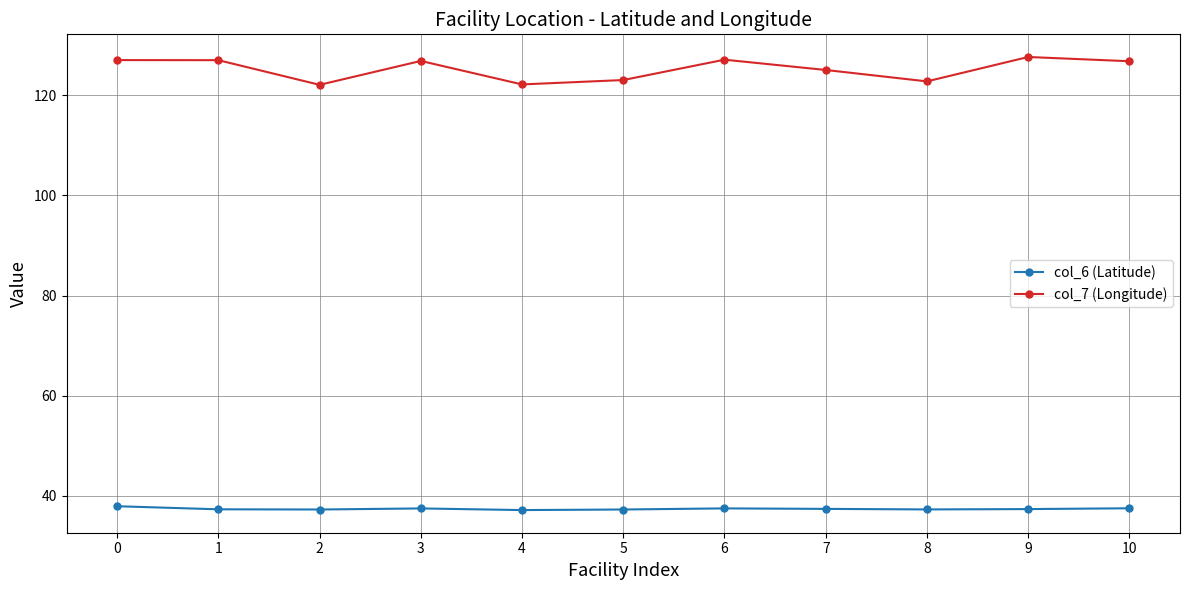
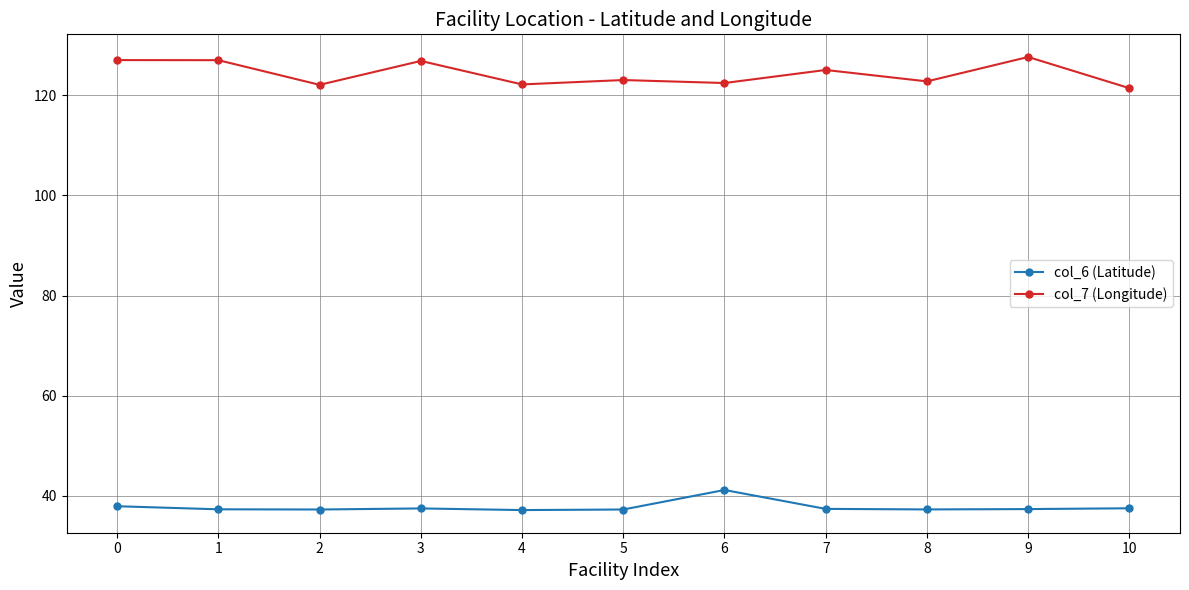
col_6 (Latitude), 6: 37 -> 41
col_7 (Longitude), 6: 127 -> 122
col_7 (Longitude), 10: 127 -> 121
